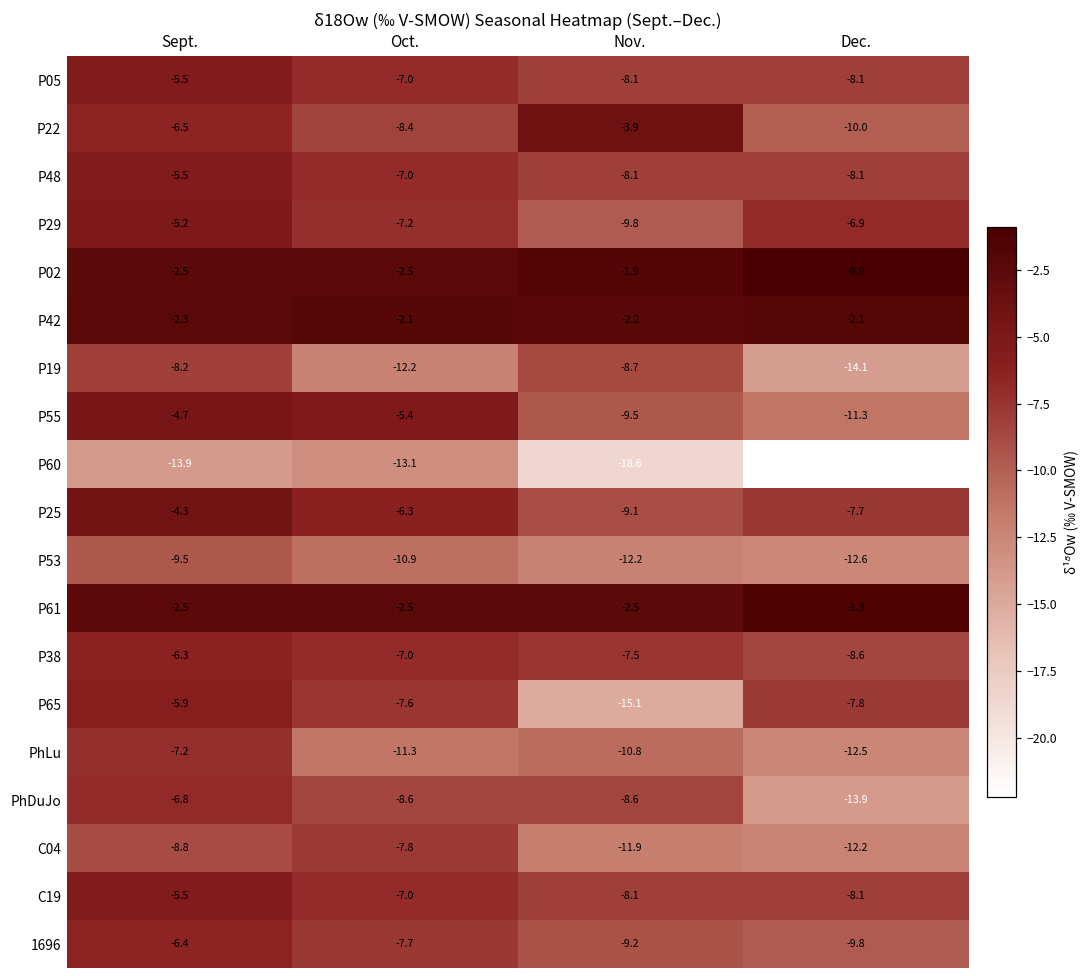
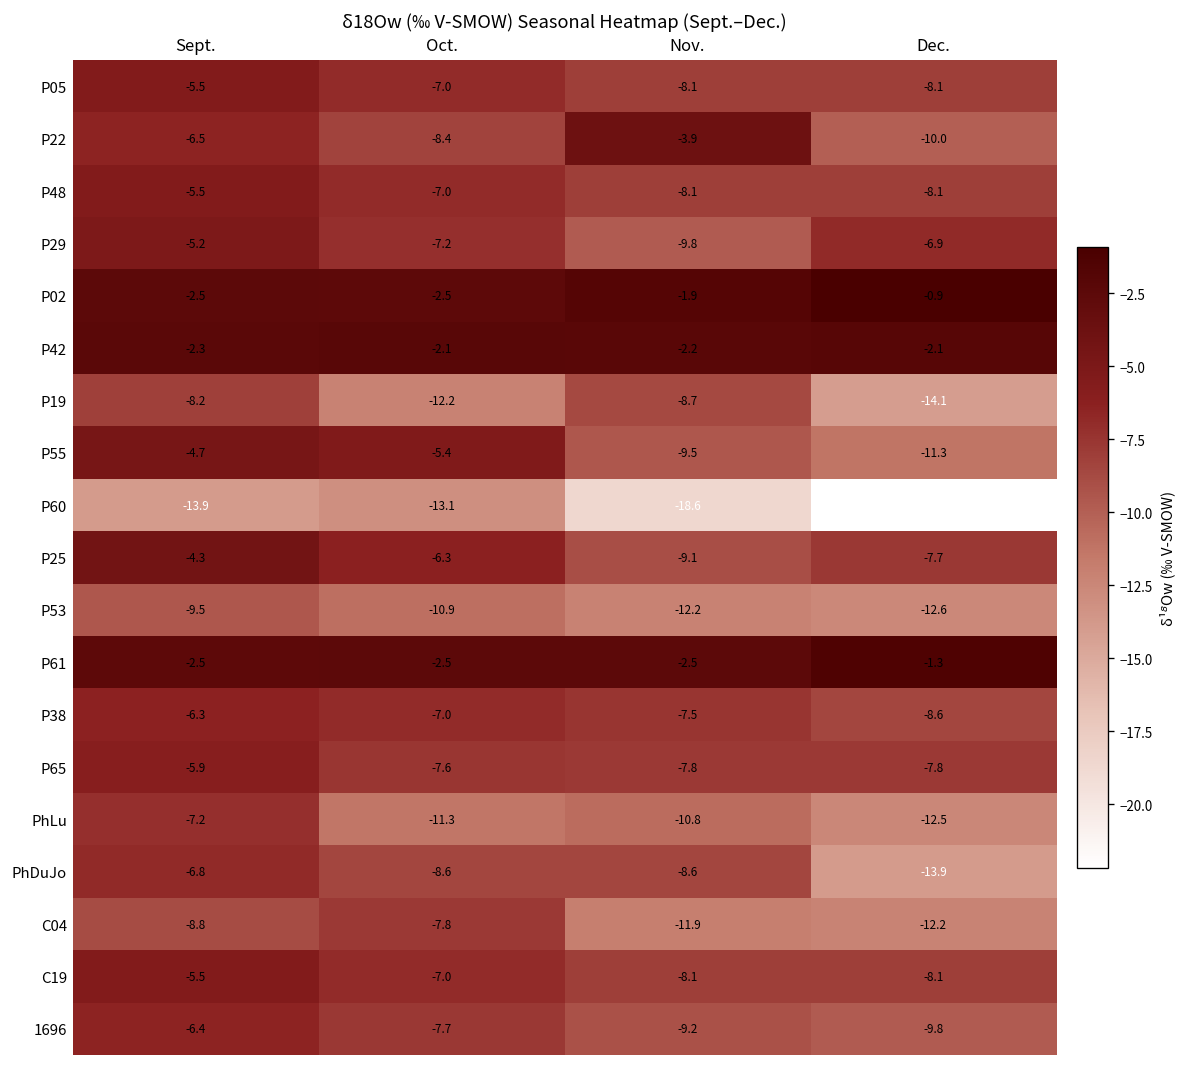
P65, Nov.: -15.1 -> -7.8
